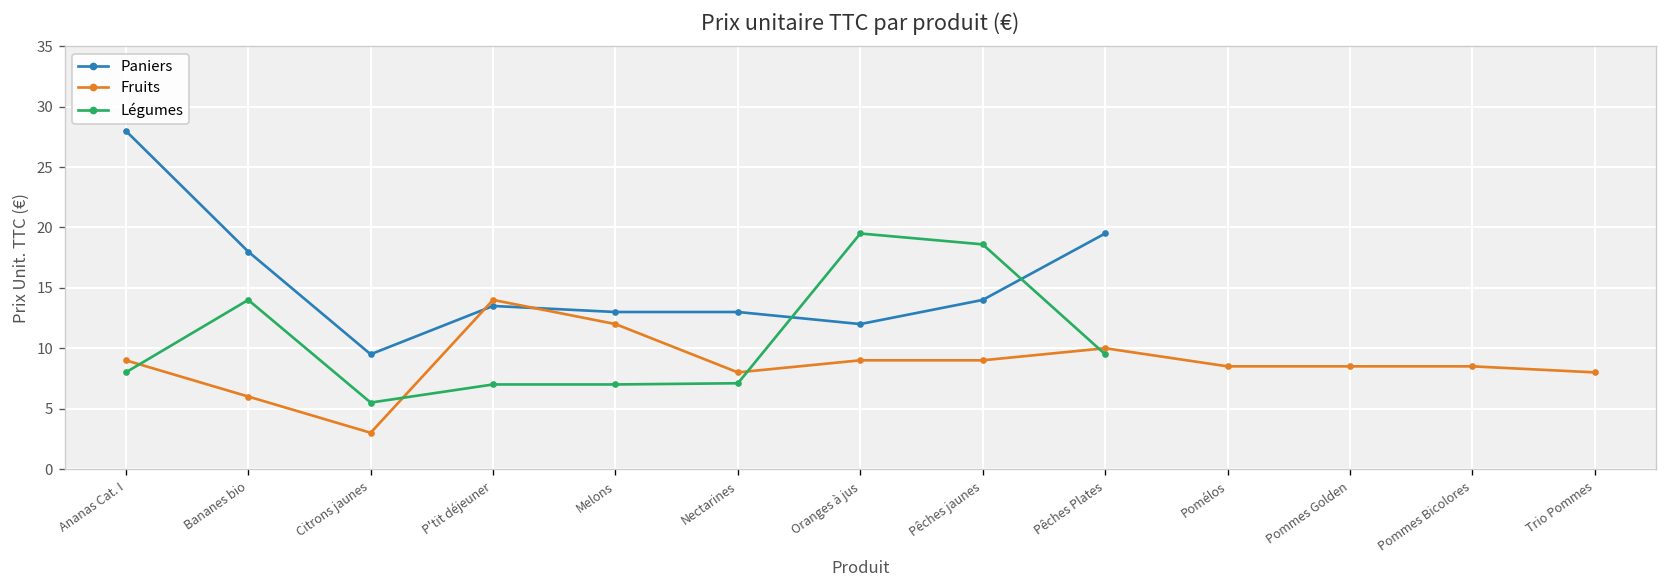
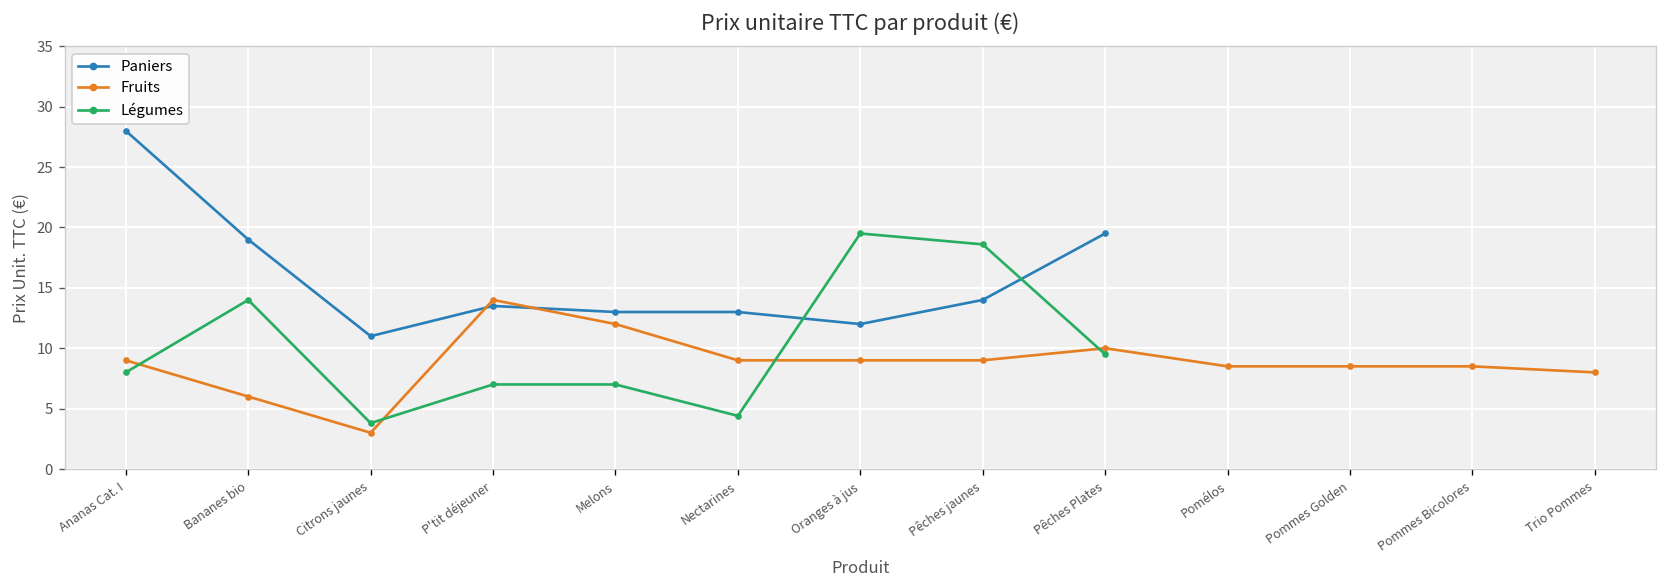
Paniers, Bananes bio: 18 -> 19
Paniers, Citrons jaunes: 9.5 -> 11.0
Légumes, Citrons jaunes: 5.5 -> 3.8
Fruits, Nectarines: 8 -> 9
Légumes, Nectarines: 7.1 -> 4.4
